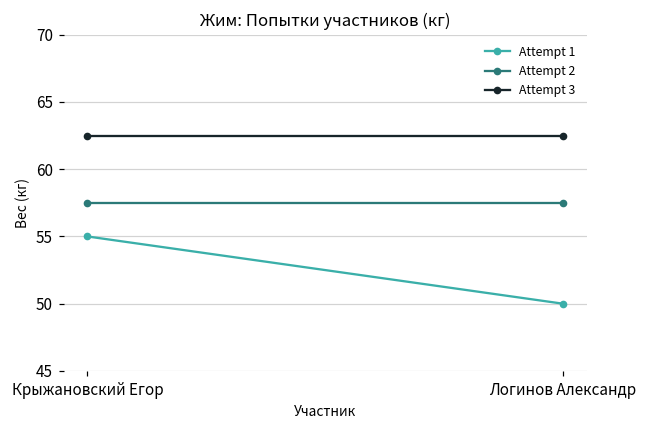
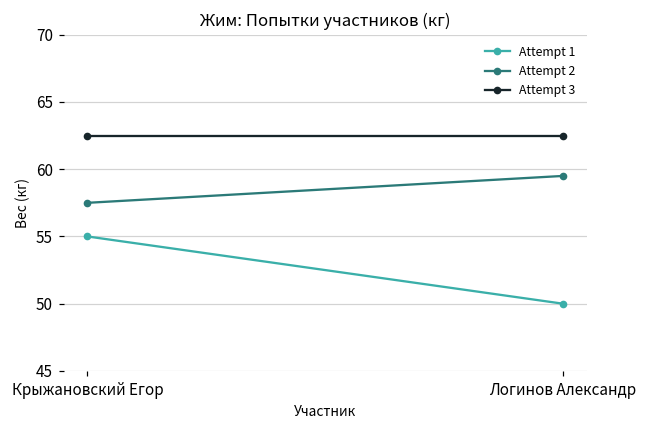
Attempt 2, Логинов Александр: 57.5 -> 59.5
